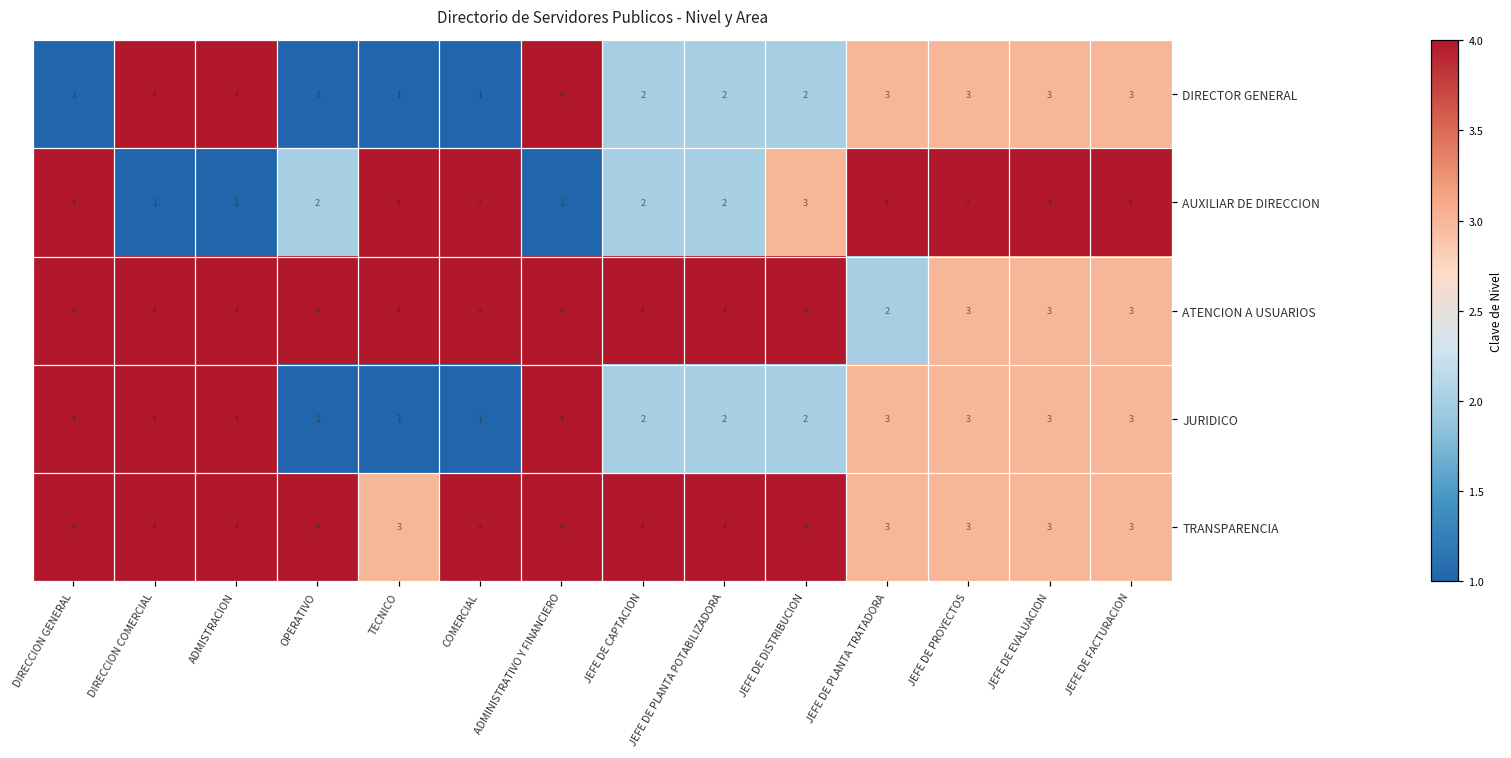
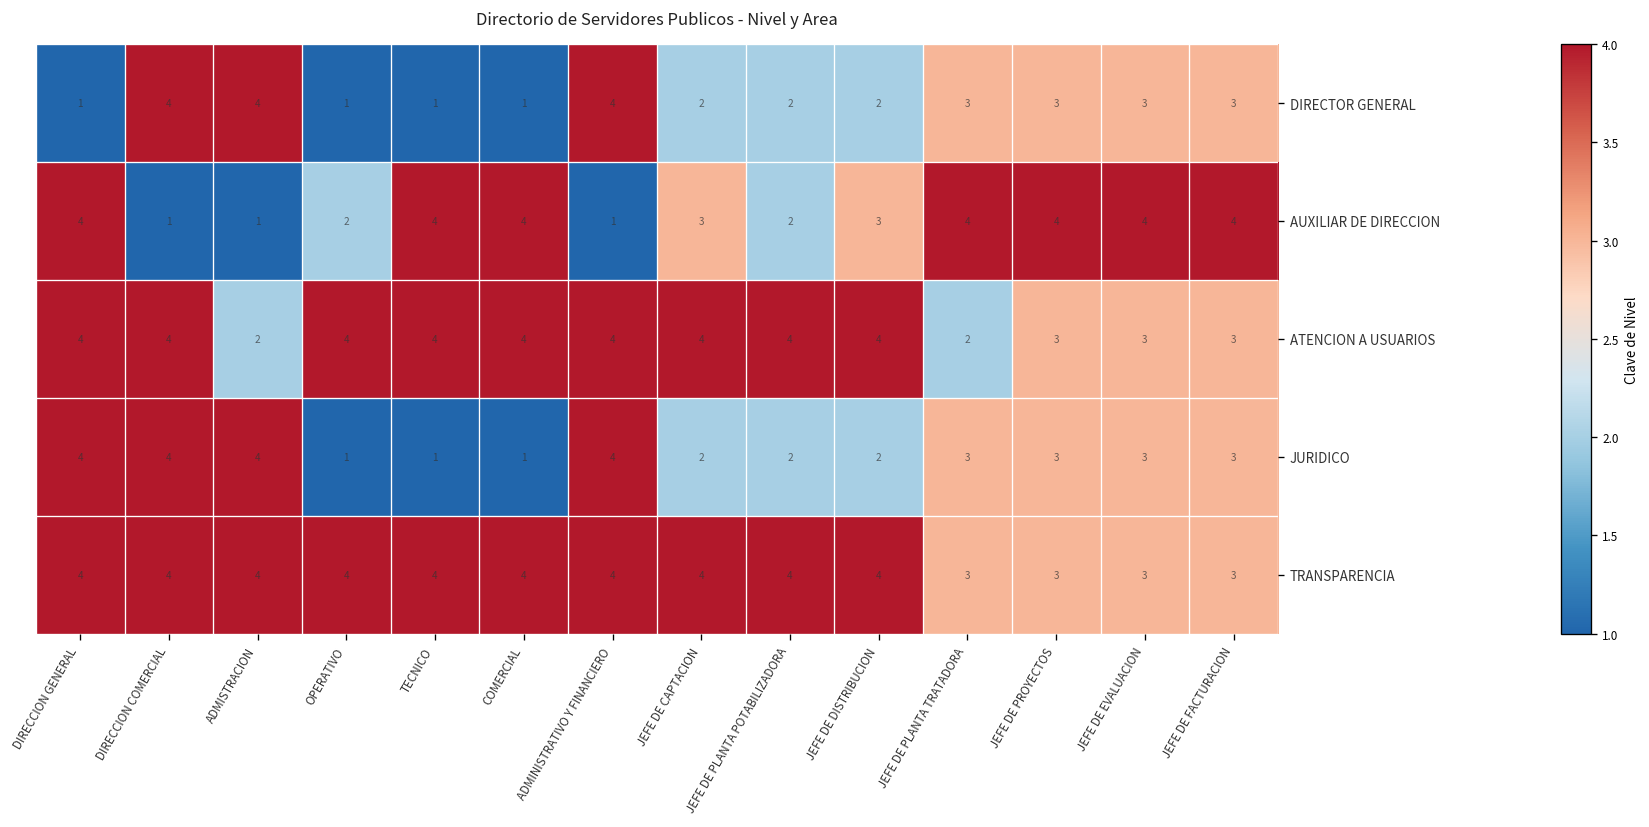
AUXILIAR DE DIRECCION, JEFE DE CAPTACION: 2 -> 3
ATENCION A USUARIOS, ADMISTRACION: 4 -> 2
TRANSPARENCIA, TECNICO: 3 -> 4
